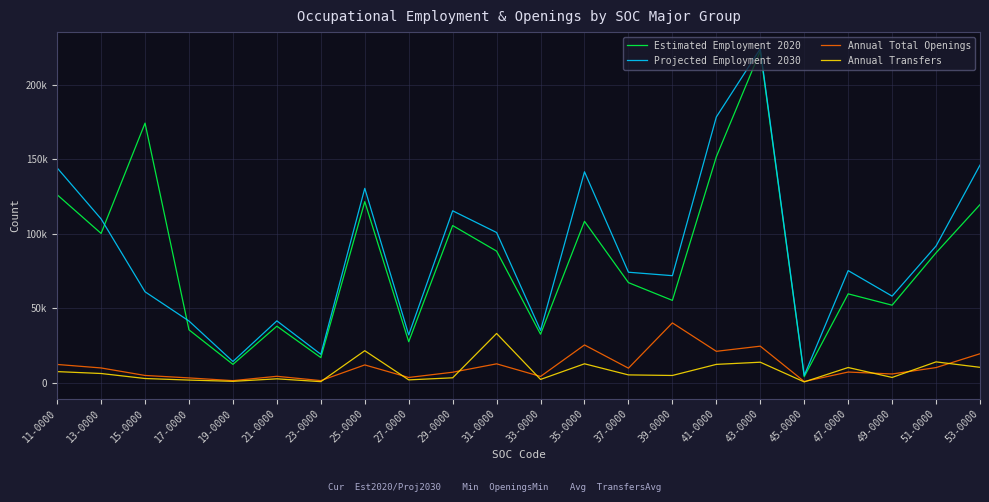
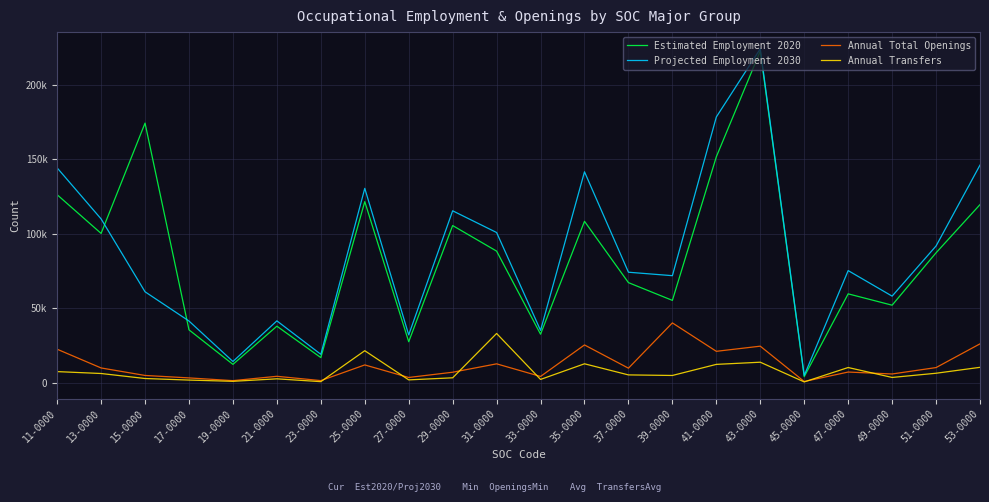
Annual Total Openings, 11-0000: 12000 -> 22000
Annual Transfers, 51-0000: 14000 -> 6000
Annual Total Openings, 53-0000: 19000 -> 26000
